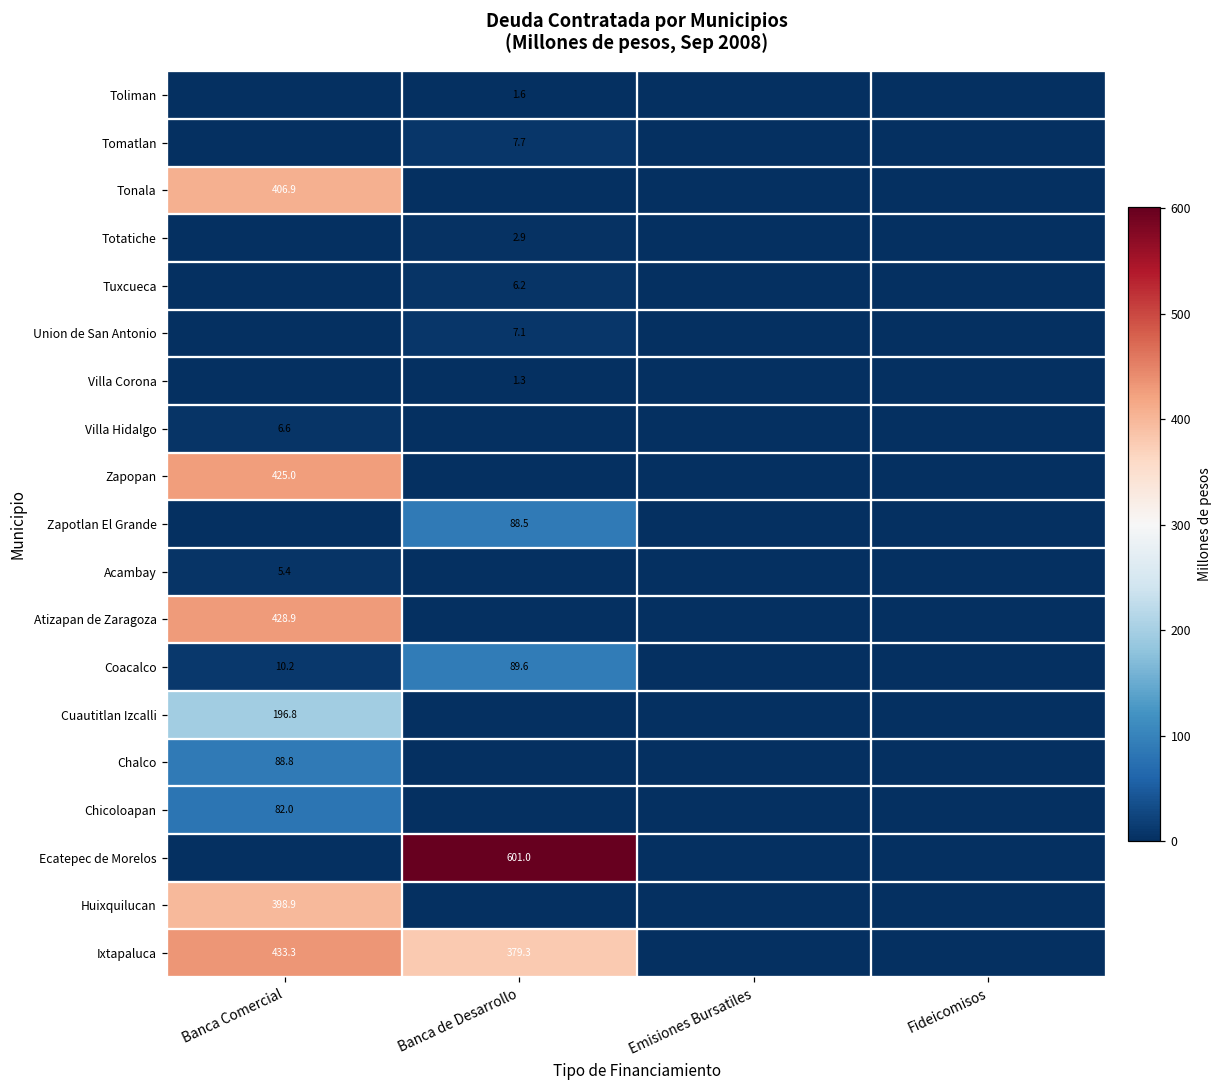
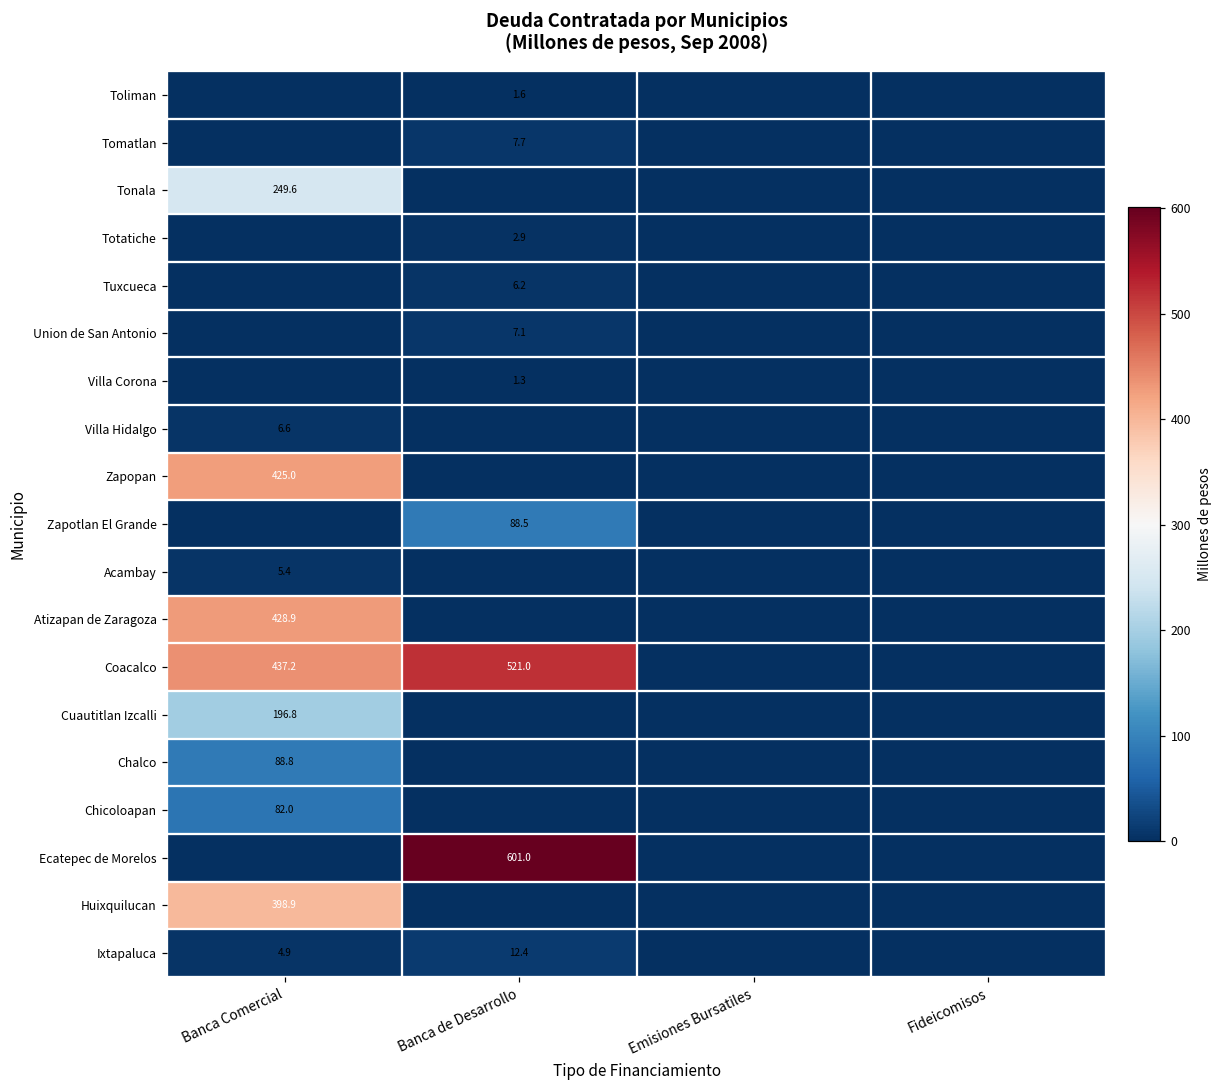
Tonala, Banca Comercial: 406.9 -> 249.6
Coacalco, Banca Comercial: 10.2 -> 437.2
Coacalco, Banca de Desarrollo: 89.6 -> 521.0
Ixtapaluca, Banca Comercial: 433.3 -> 4.9
Ixtapaluca, Banca de Desarrollo: 379.3 -> 12.4
